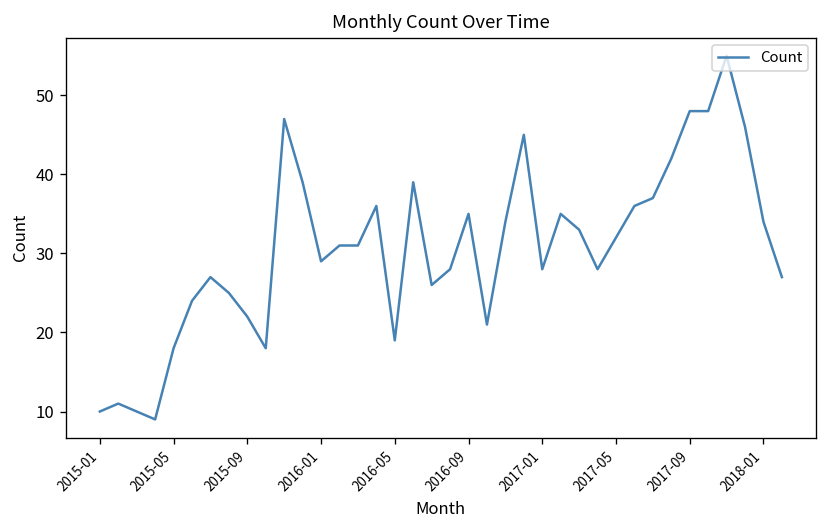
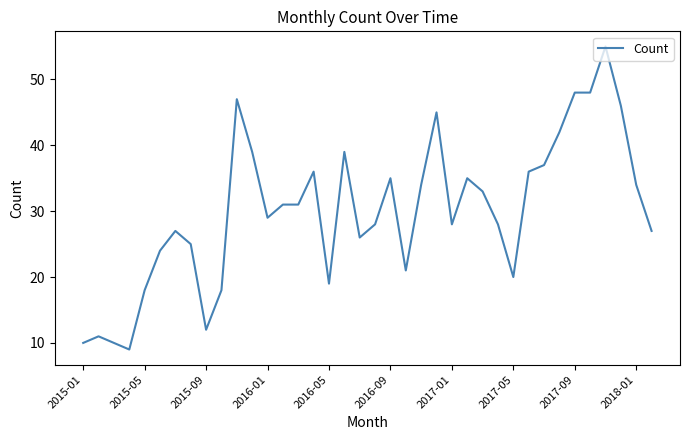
2015-09: 22 -> 12
2017-05: 32 -> 20
